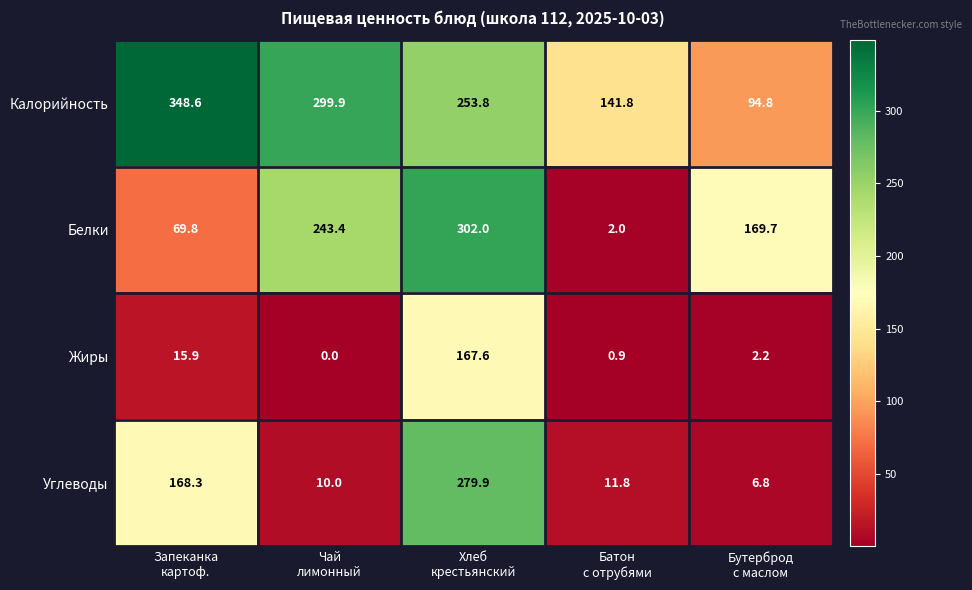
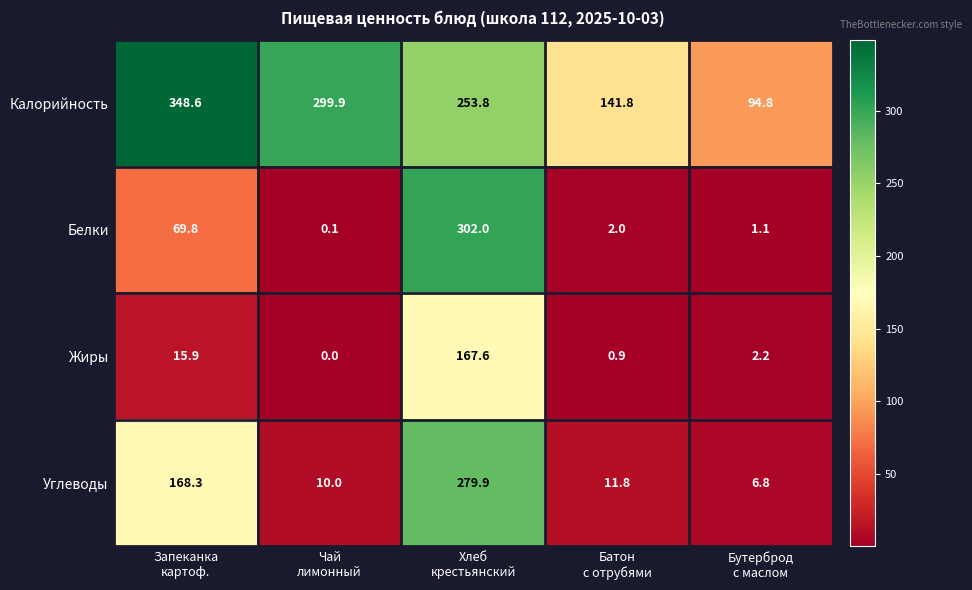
Белки, Чай лимонный: 243.4 -> 0.1
Белки, Бутерброд с маслом: 169.7 -> 1.1
